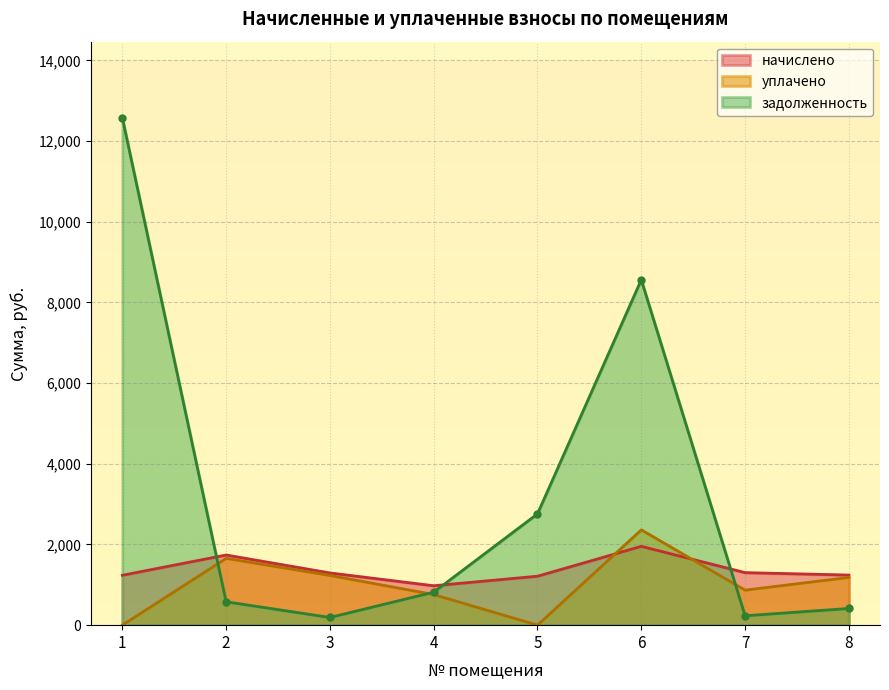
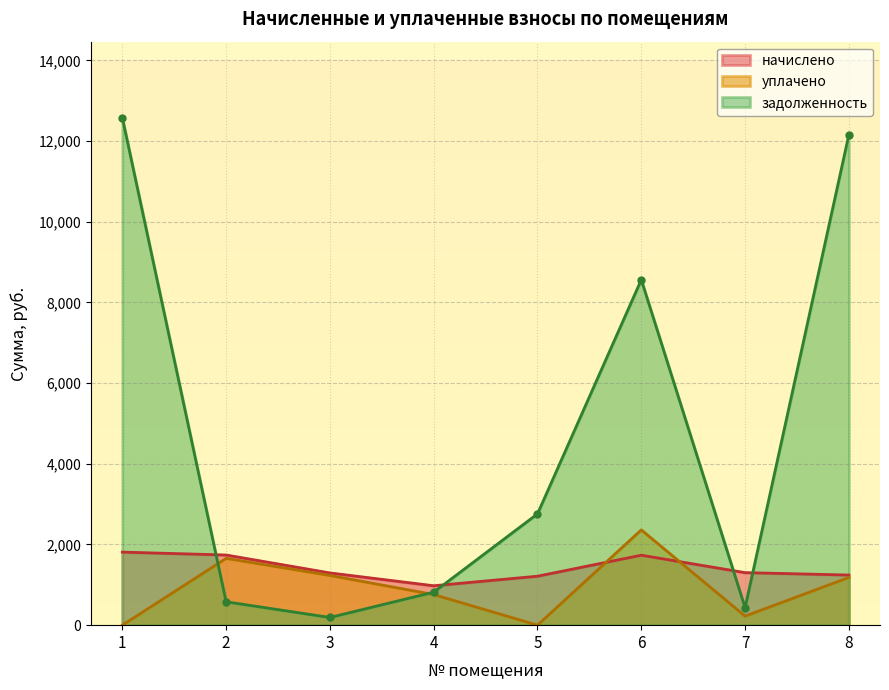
начислено, 1: 1,200 -> 1,800
начислено, 6: 2,000 -> 1,700
уплачено, 7: 900 -> 200
задолженность, 7: 200 -> 400
задолженность, 8: 400 -> 12,200
